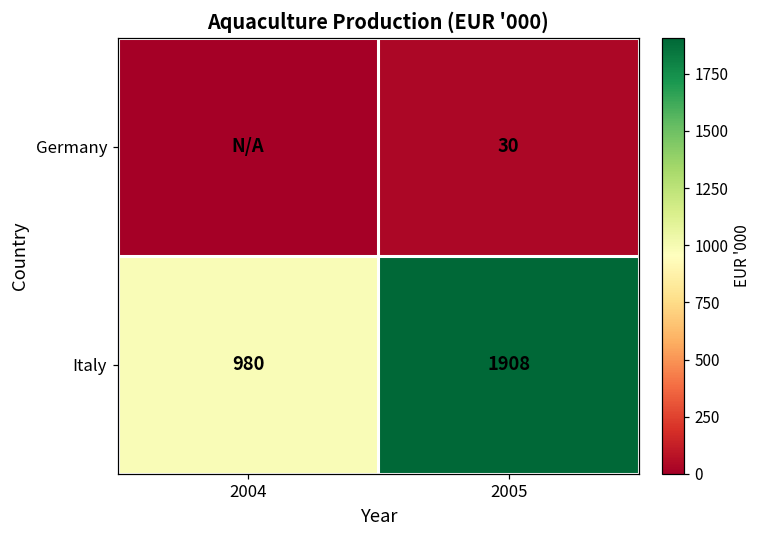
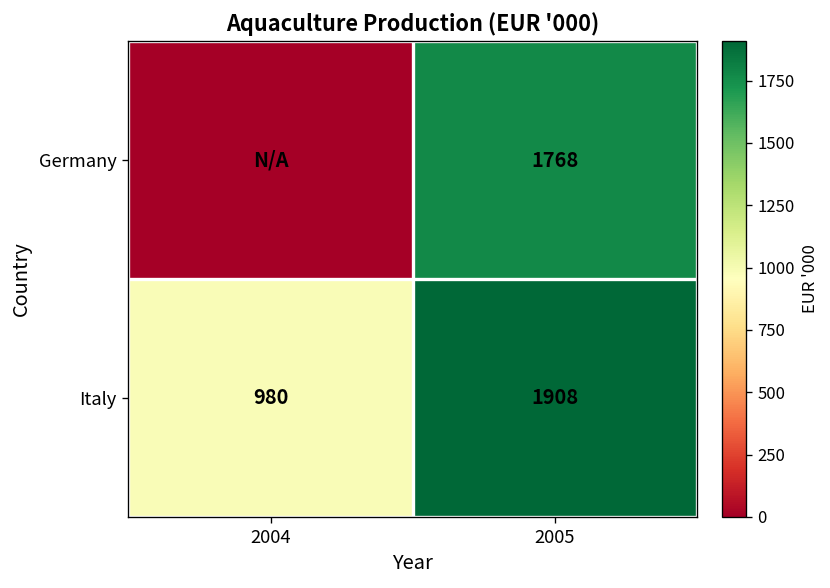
Germany, 2005: 30 -> 1768
